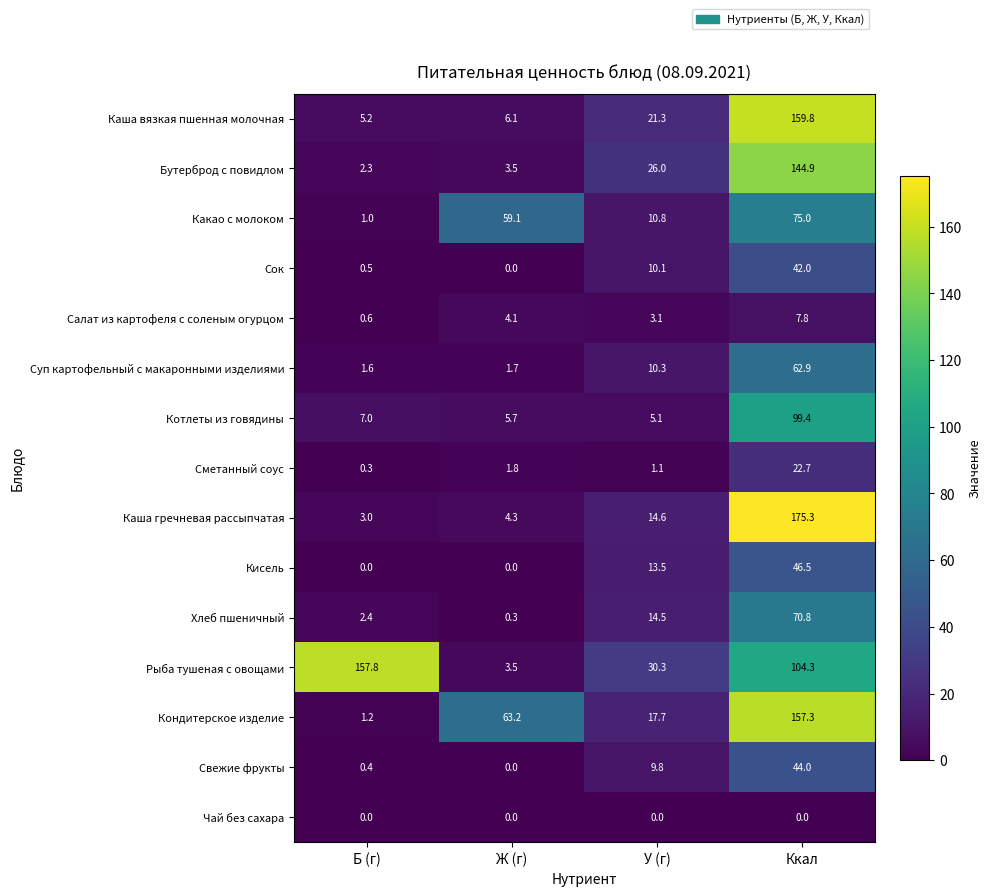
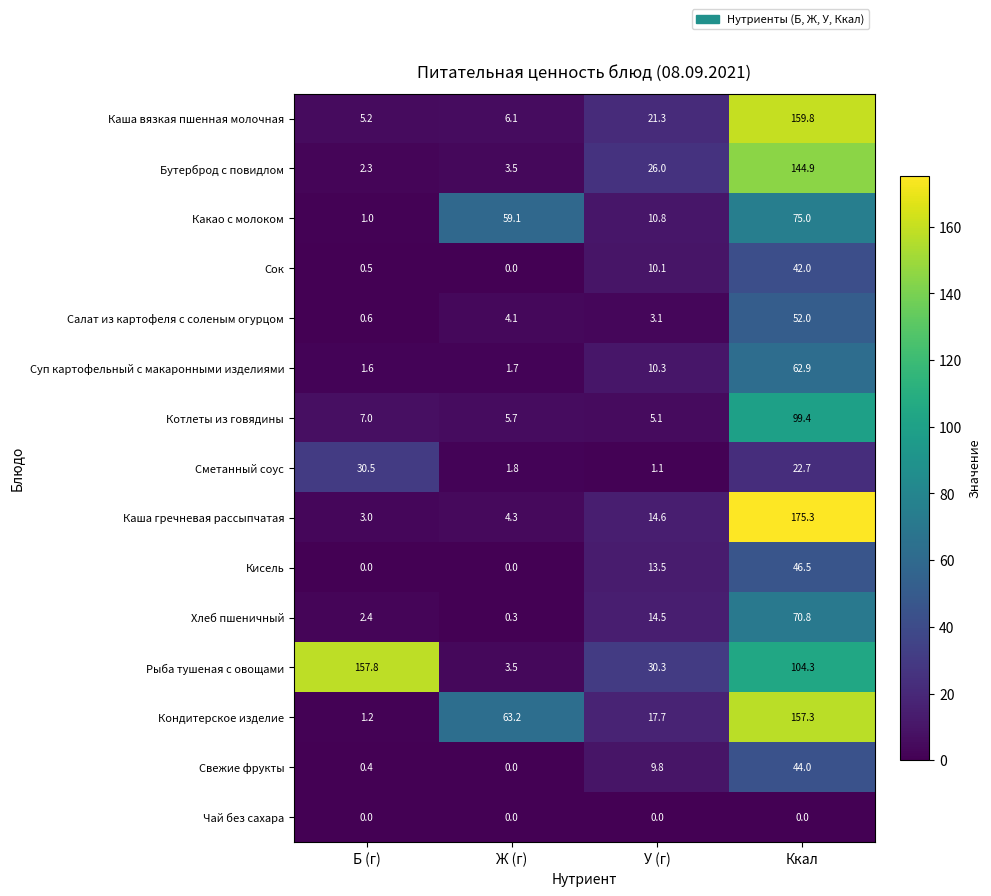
Салат из картофеля с соленым огурцом, Ккал: 7.8 -> 52.0
Сметанный соус, Б (г): 0.3 -> 30.5
